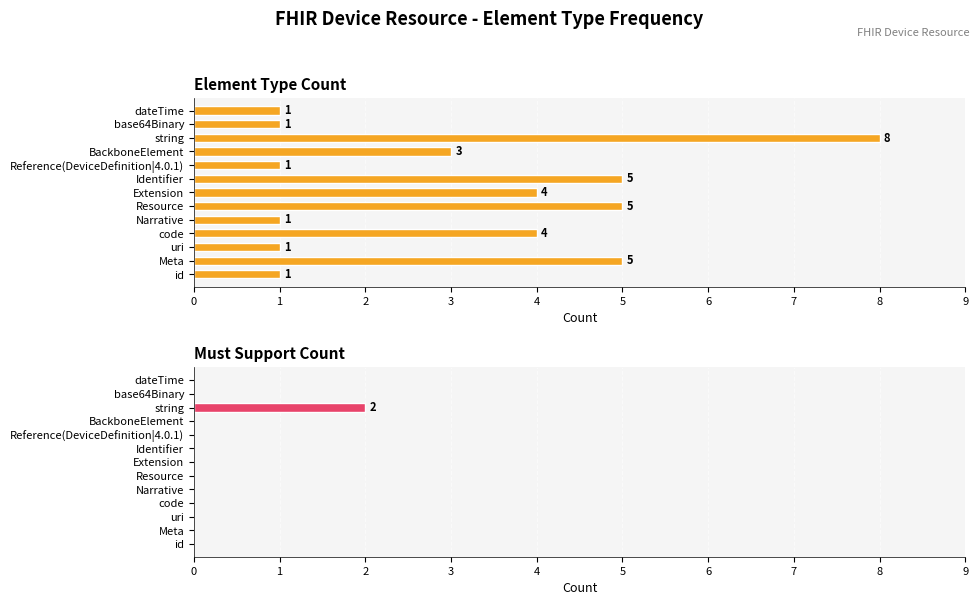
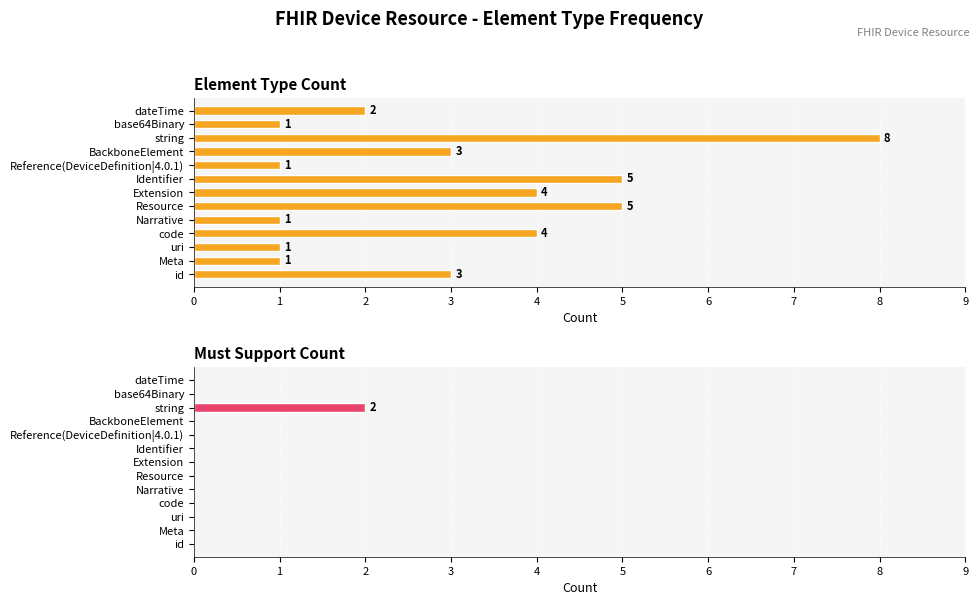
Element Type Count, dateTime: 1 -> 2
Element Type Count, Meta: 5 -> 1
Element Type Count, id: 1 -> 3
